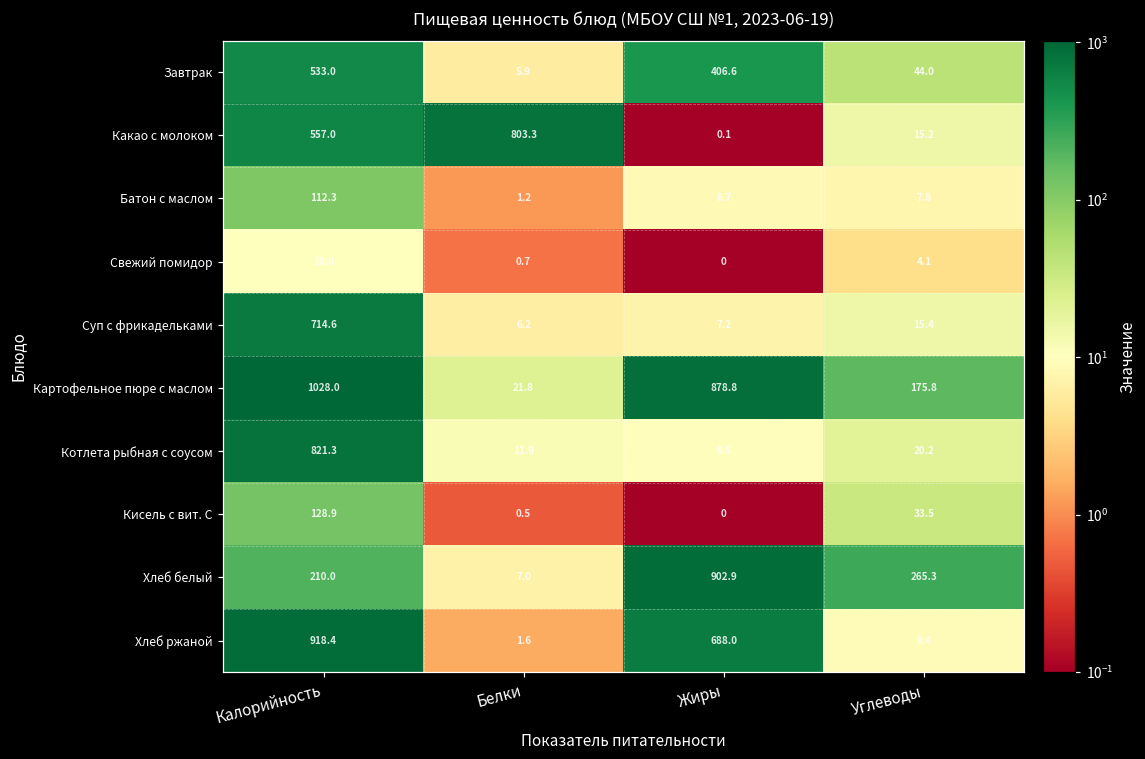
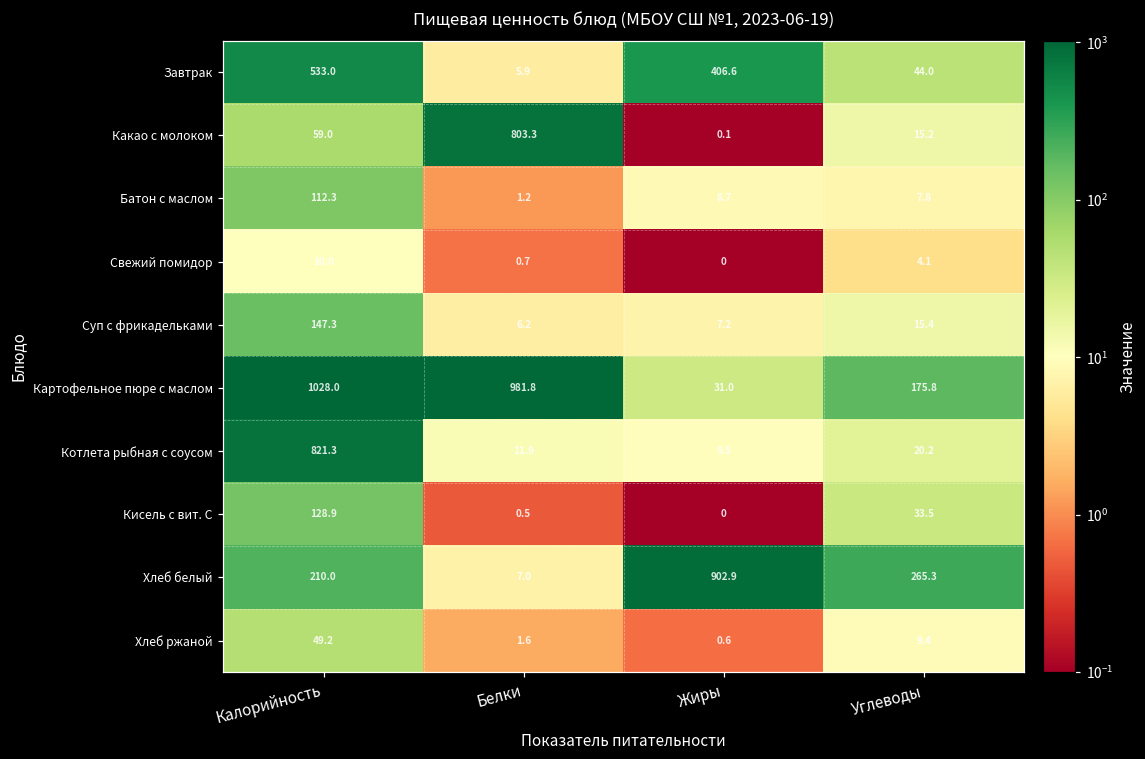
Какао с молоком, Калорийность: 557.0 -> 59.0
Суп с фрикадельками, Калорийность: 714.6 -> 147.3
Картофельное пюре с маслом, Белки: 21.8 -> 981.8
Картофельное пюре с маслом, Жиры: 878.8 -> 31.0
Хлеб ржаной, Калорийность: 918.4 -> 49.2
Хлеб ржаной, Жиры: 688.0 -> 0.6
